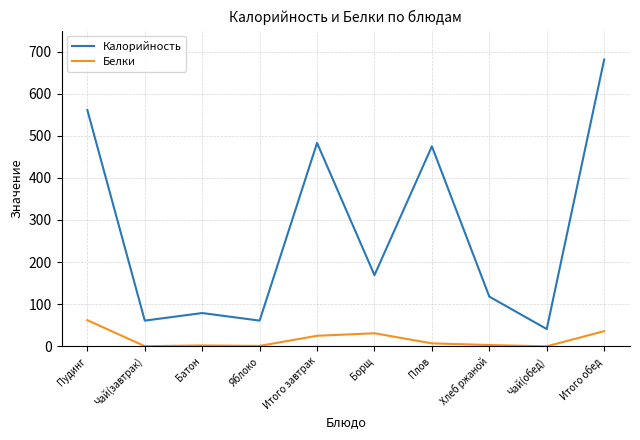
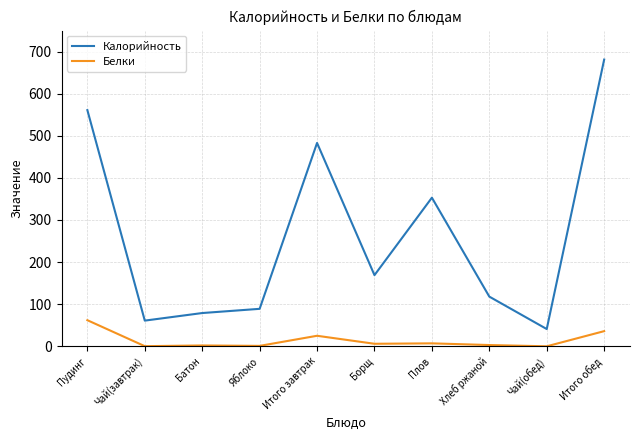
Калорийность, Яблоко: 60 -> 90
Белки, Борщ: 30 -> 10
Калорийность, Плов: 480 -> 350
